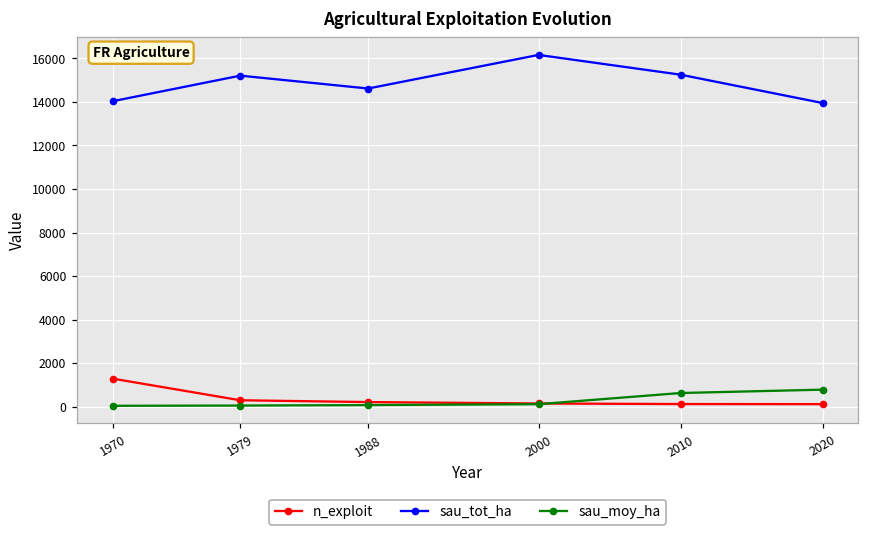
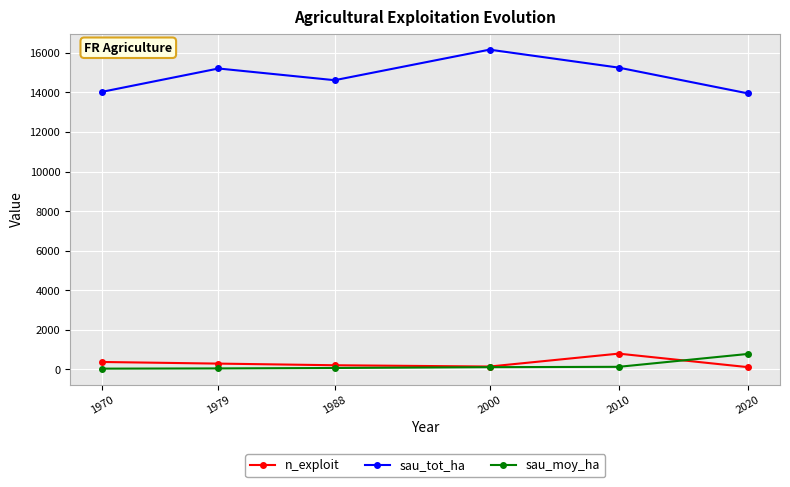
n_exploit, 1970: 1300 -> 400
n_exploit, 2010: 100 -> 800
sau_moy_ha, 2010: 600 -> 100
